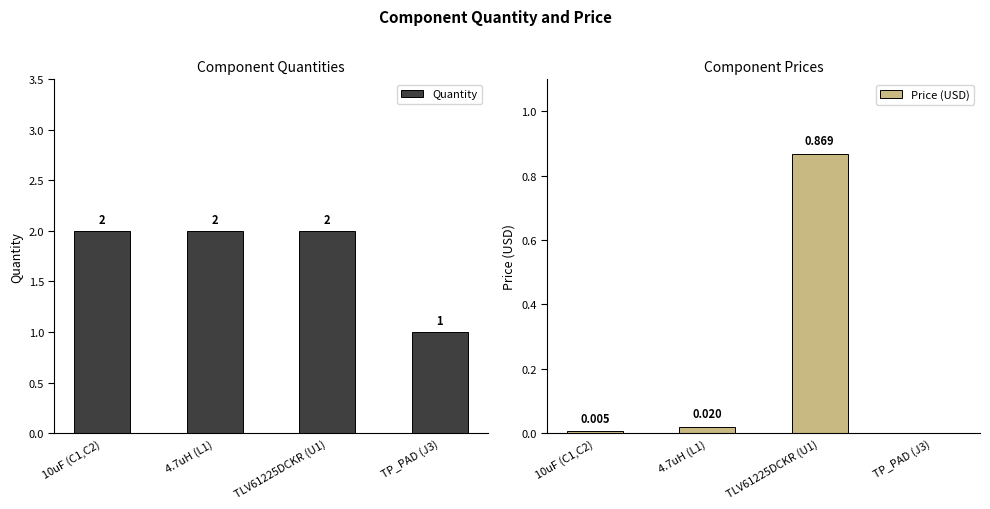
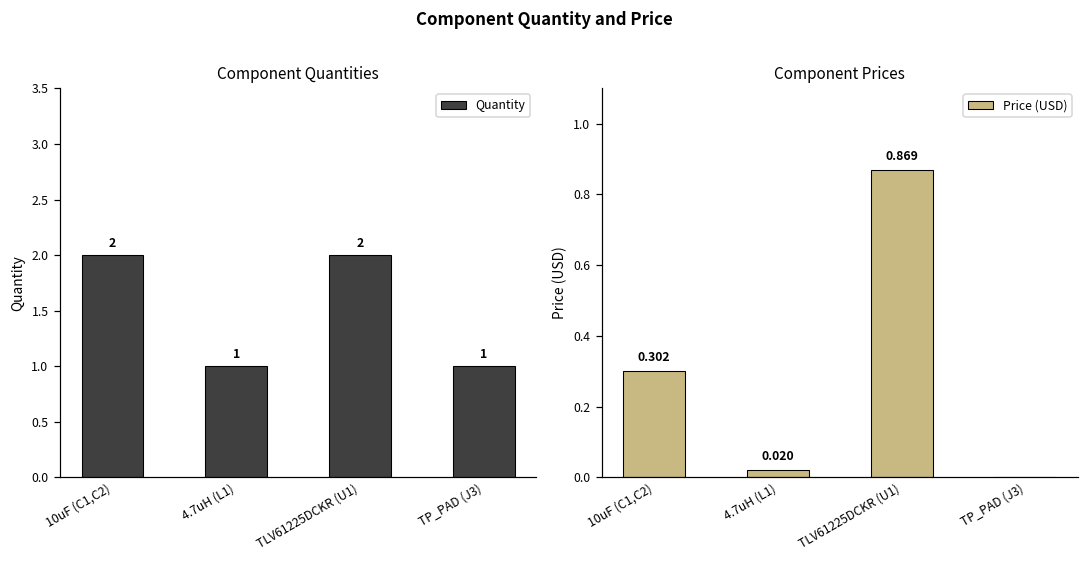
Component Quantities, 4.7uH (L1): 2 -> 1
Component Prices, 10uF (C1,C2): 0.005 -> 0.302
